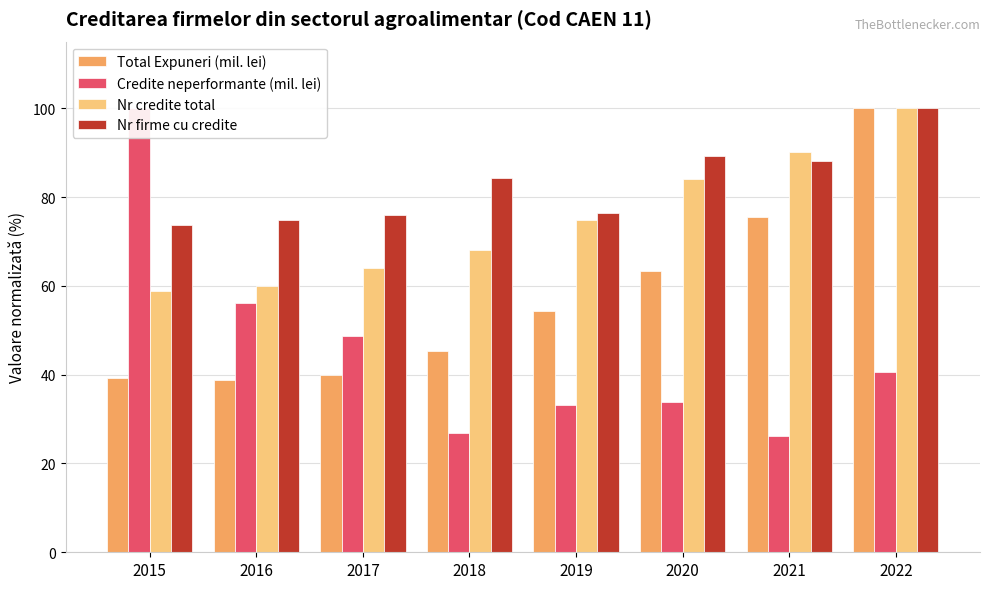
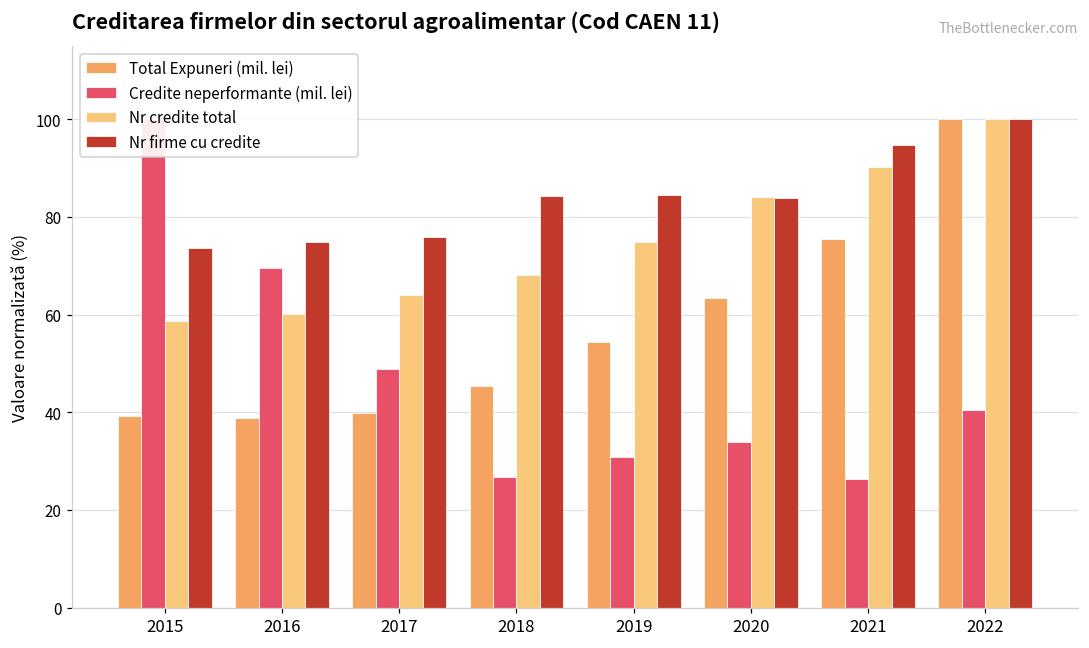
Credite neperformante (mil. lei), 2016: 56 -> 70
Credite neperformante (mil. lei), 2019: 33 -> 31
Nr firme cu credite, 2019: 76 -> 84
Nr firme cu credite, 2020: 89 -> 84
Nr firme cu credite, 2021: 88 -> 95
